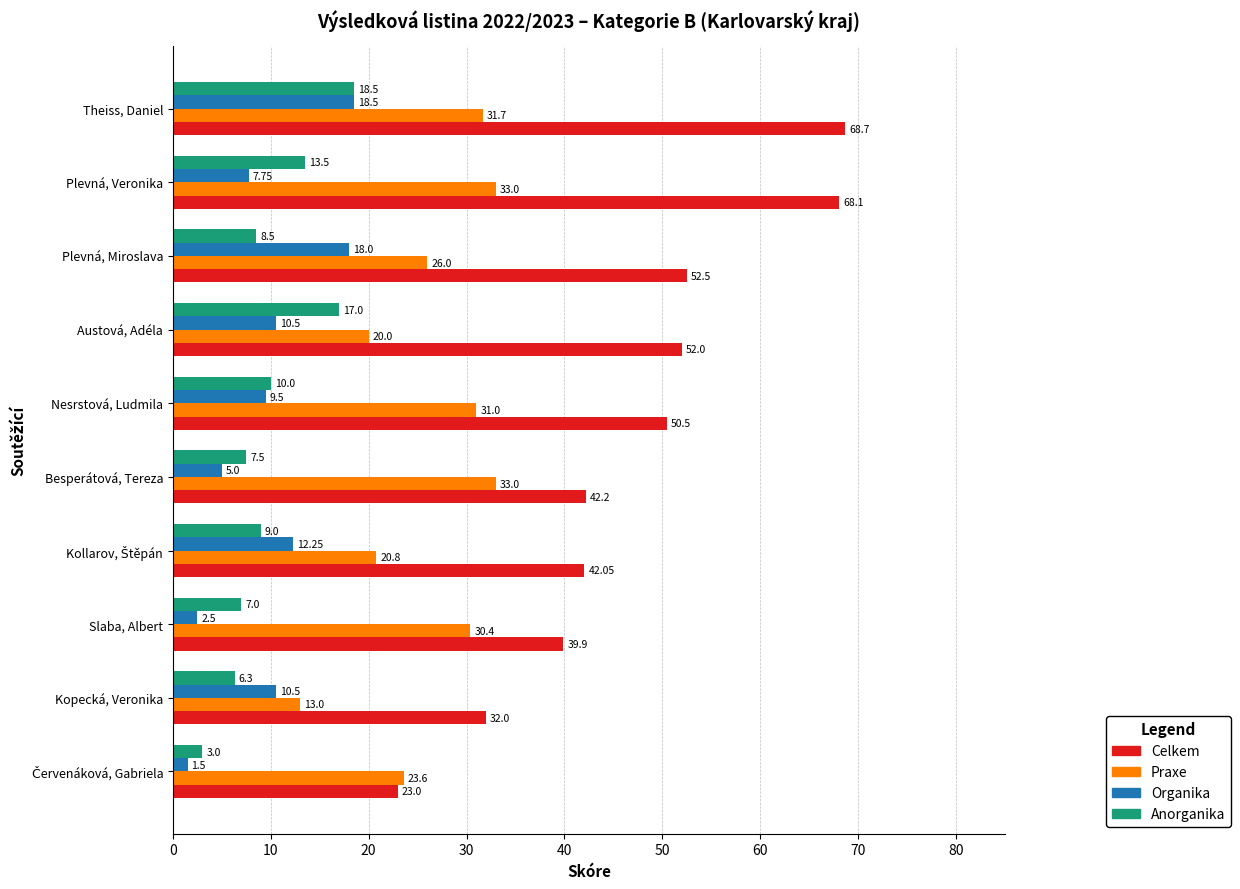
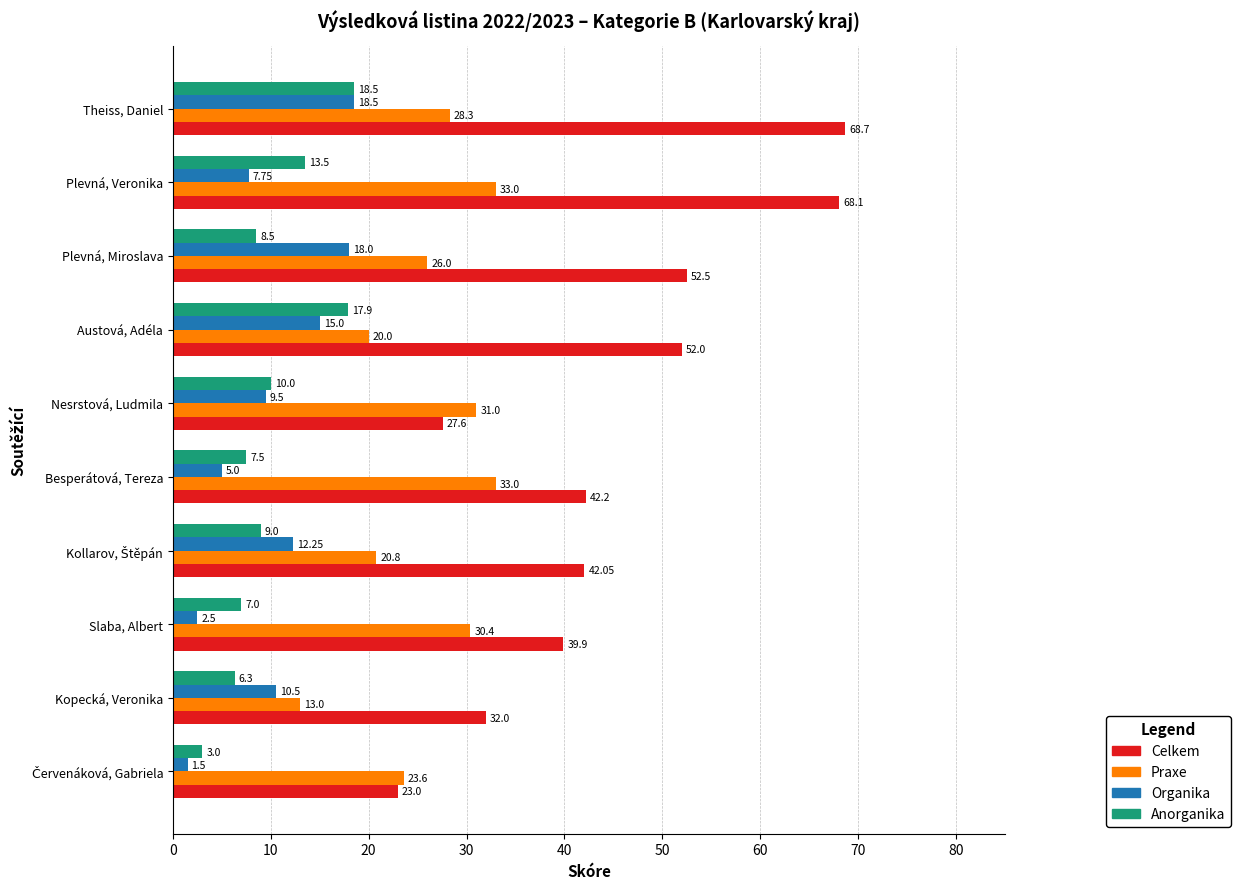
Praxe, Theiss, Daniel: 31.7 -> 28.3
Anorganika, Austová, Adéla: 17.0 -> 17.9
Organika, Austová, Adéla: 10.5 -> 15.0
Celkem, Nesrstová, Ludmila: 50.5 -> 27.6
